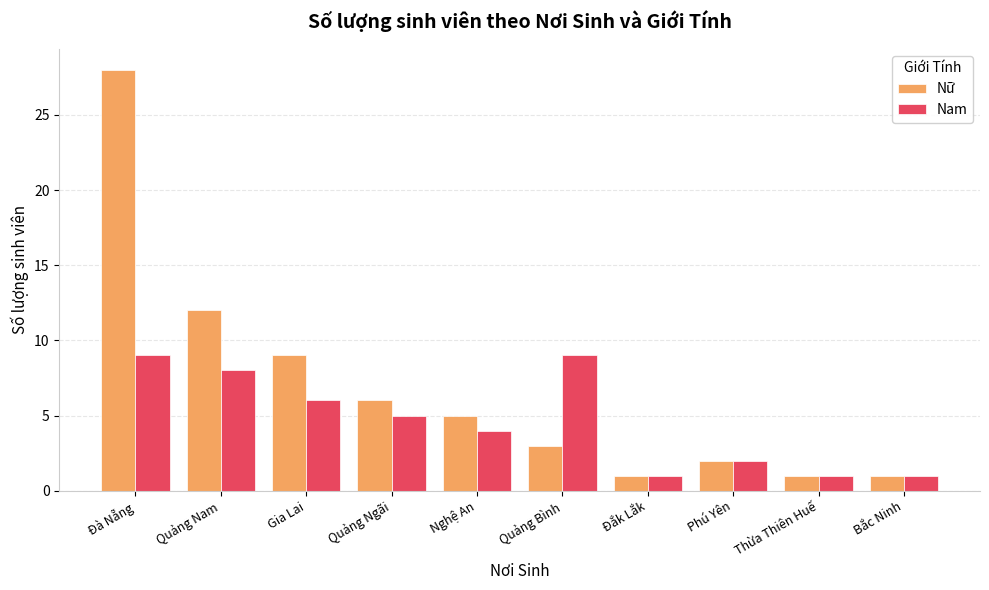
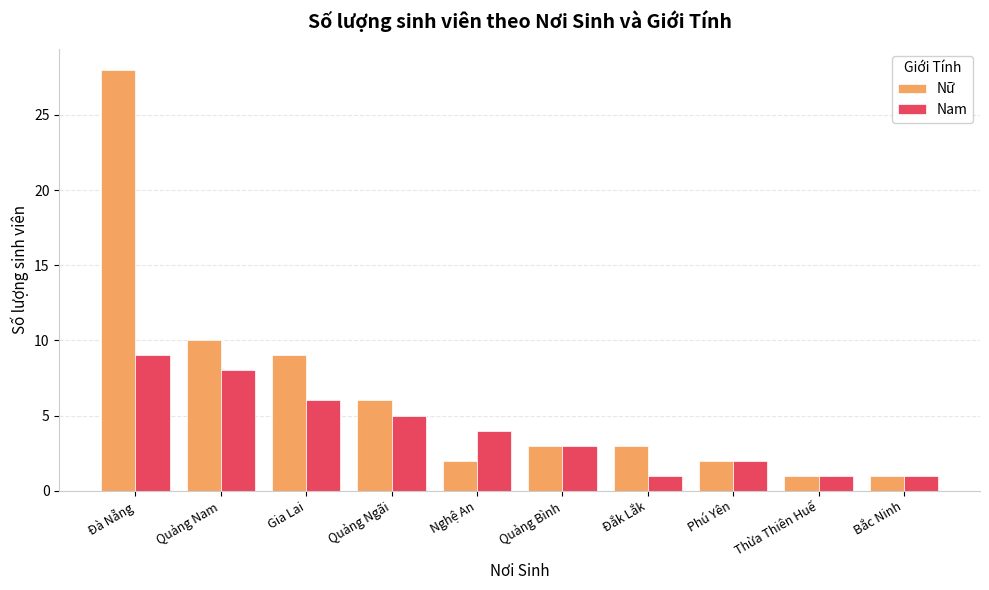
Nữ, Quảng Nam: 12 -> 10
Nữ, Nghệ An: 5 -> 2
Nam, Quảng Bình: 9 -> 3
Nữ, Đắk Lắk: 1 -> 3
